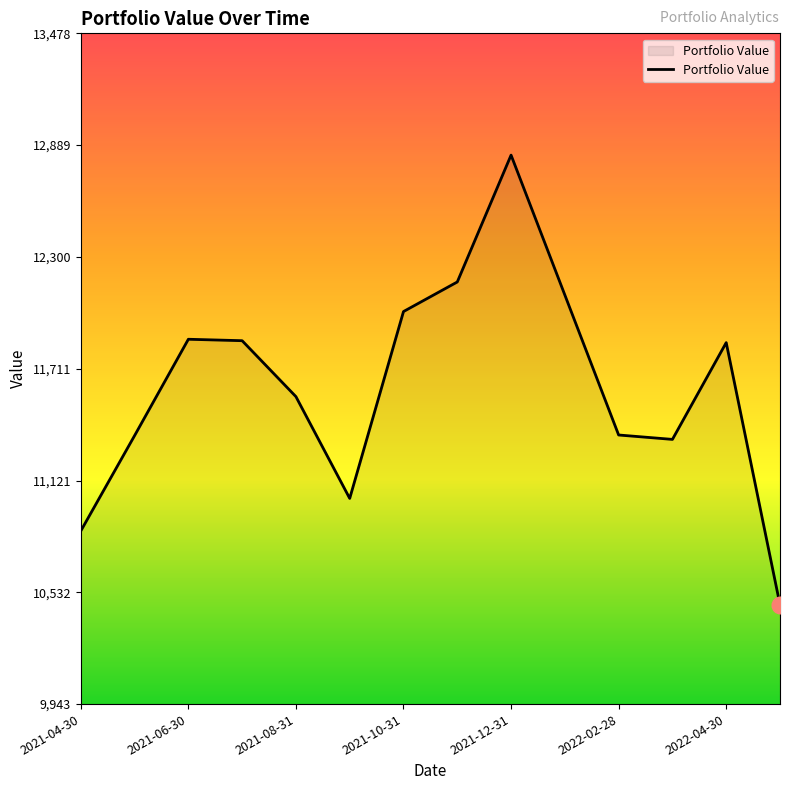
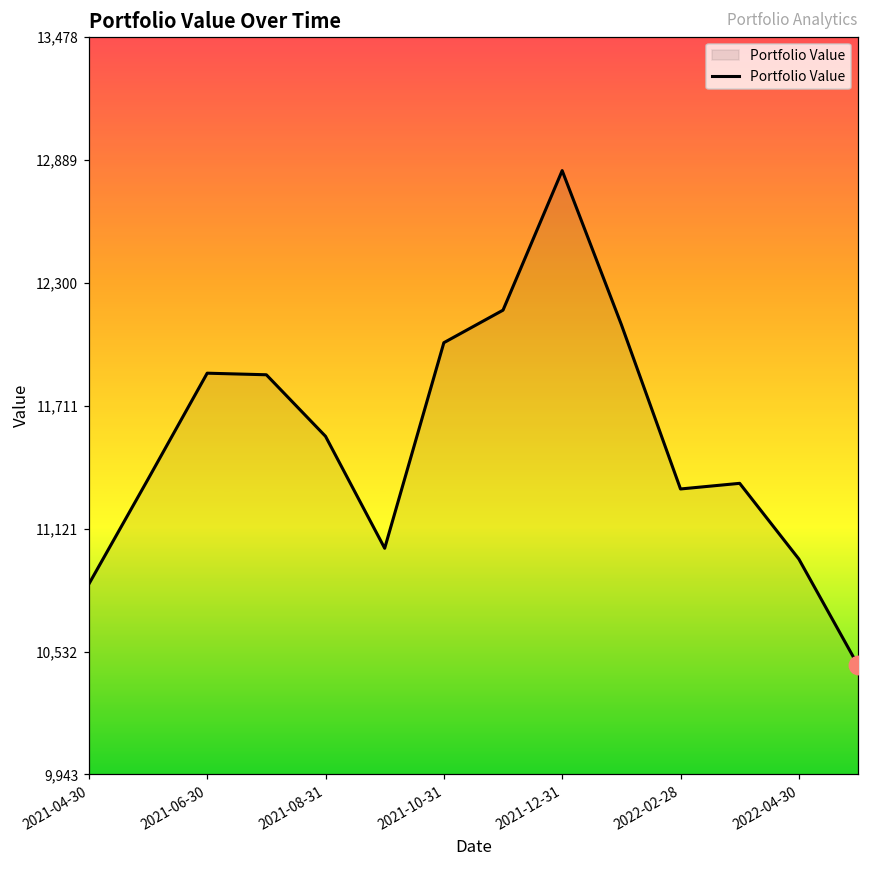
Portfolio Value, 2022-02-28: 11,360 -> 11,310
Portfolio Value, 2022-04-30: 11,850 -> 10,980
